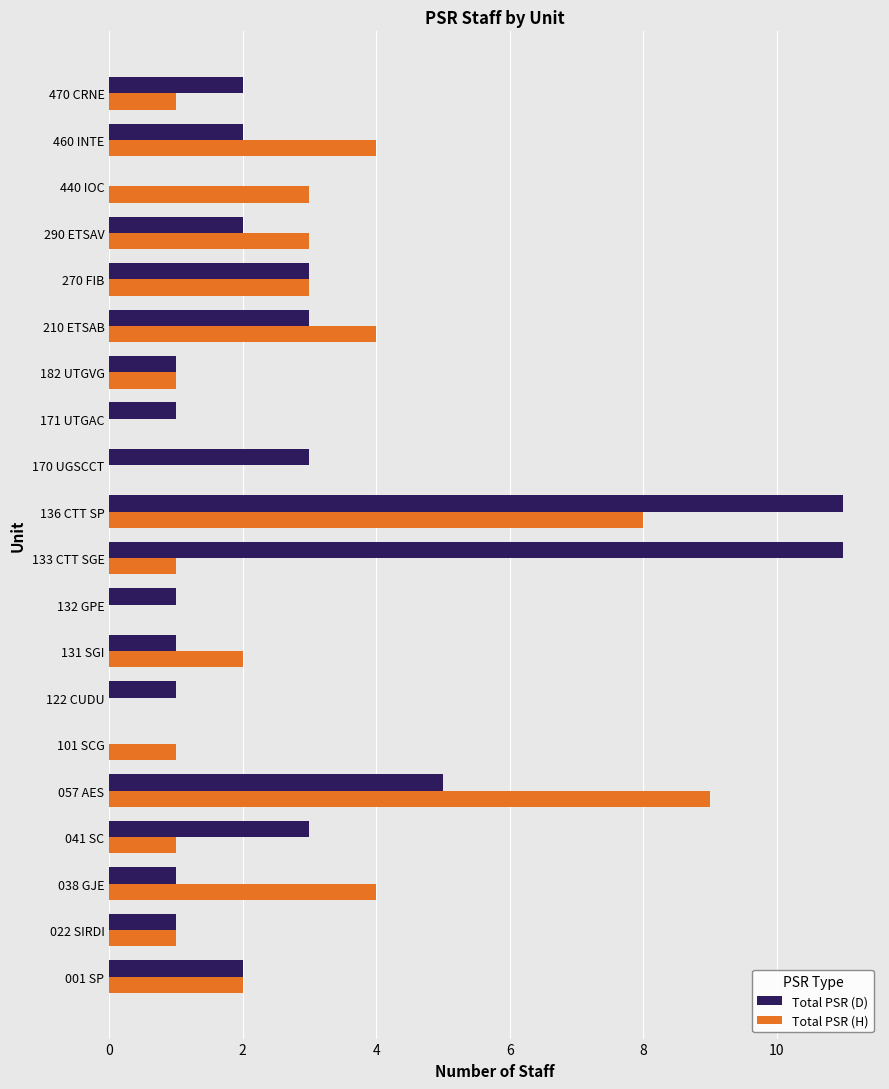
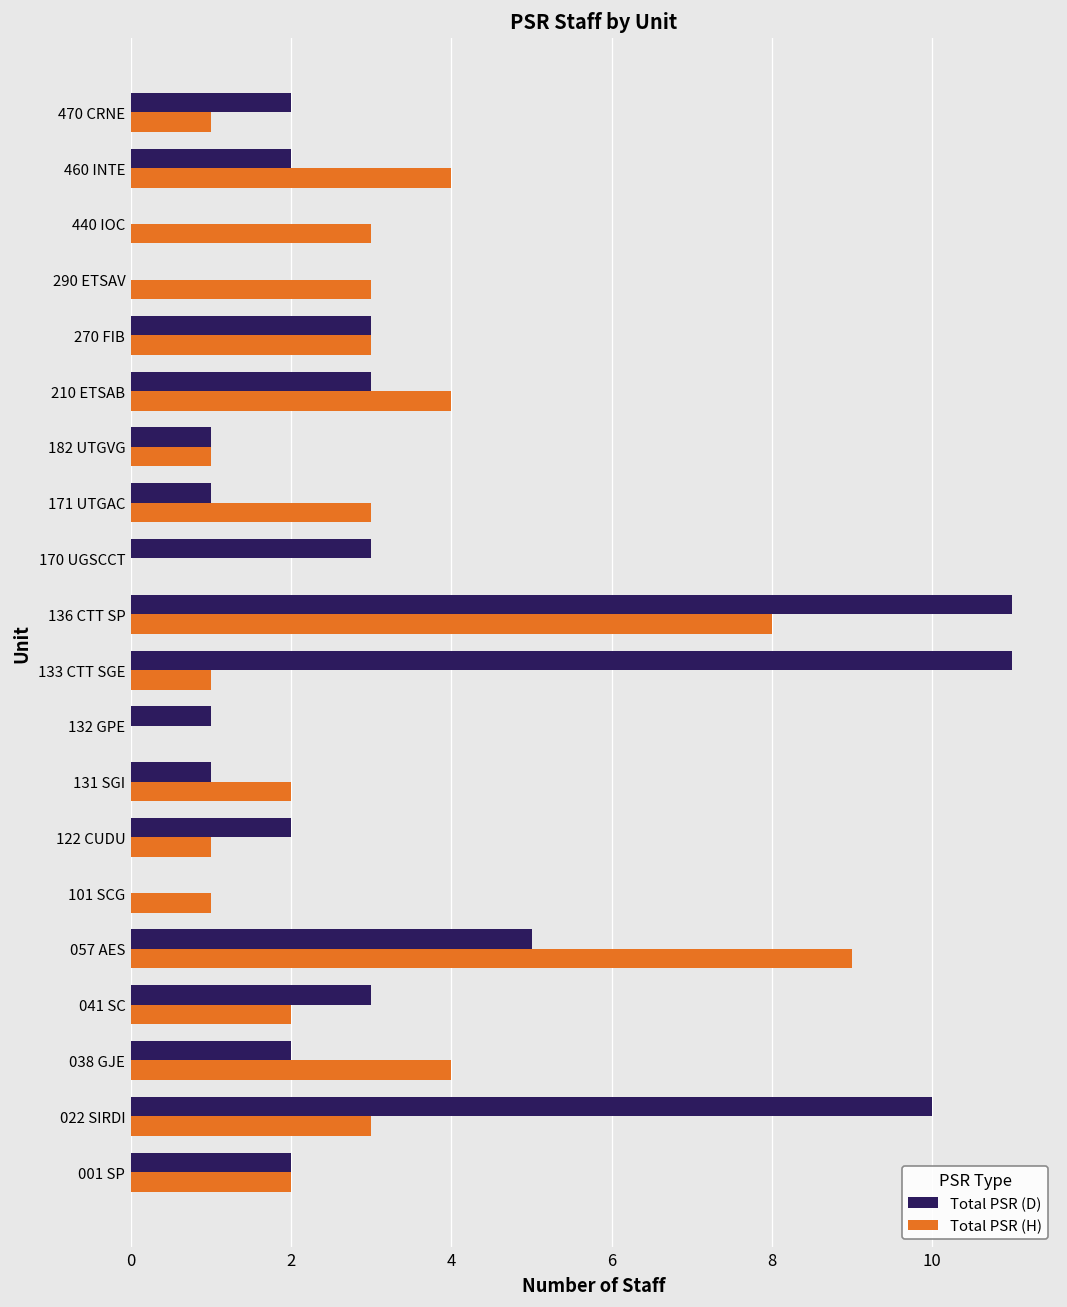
Total PSR (D), 290 ETSAV: 2 -> 0
Total PSR (H), 171 UTGAC: 0 -> 3
Total PSR (D), 122 CUDU: 1 -> 2
Total PSR (H), 122 CUDU: 0 -> 1
Total PSR (H), 041 SC: 1 -> 2
Total PSR (D), 038 GJE: 1 -> 2
Total PSR (D), 022 SIRDI: 1 -> 10
Total PSR (H), 022 SIRDI: 1 -> 3
